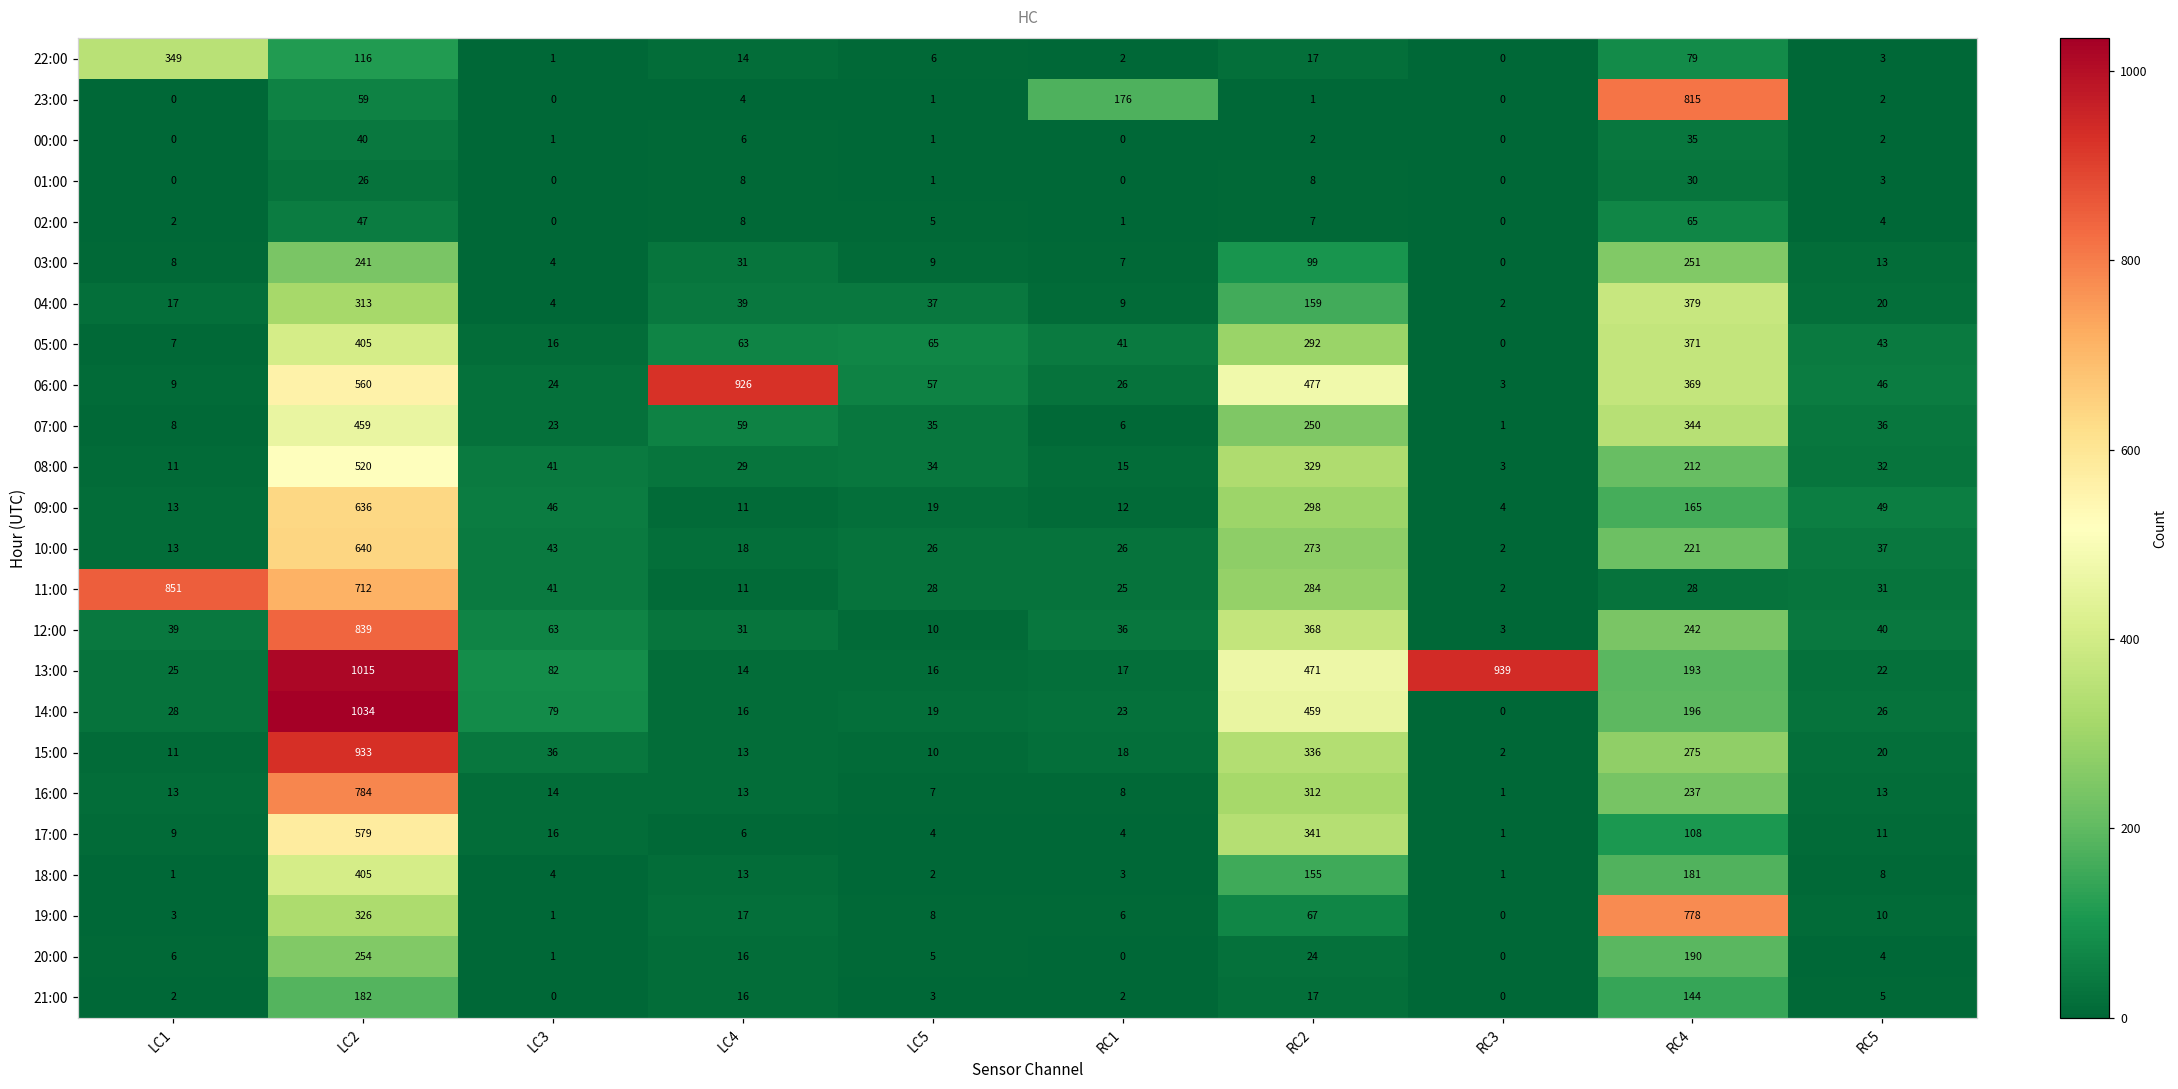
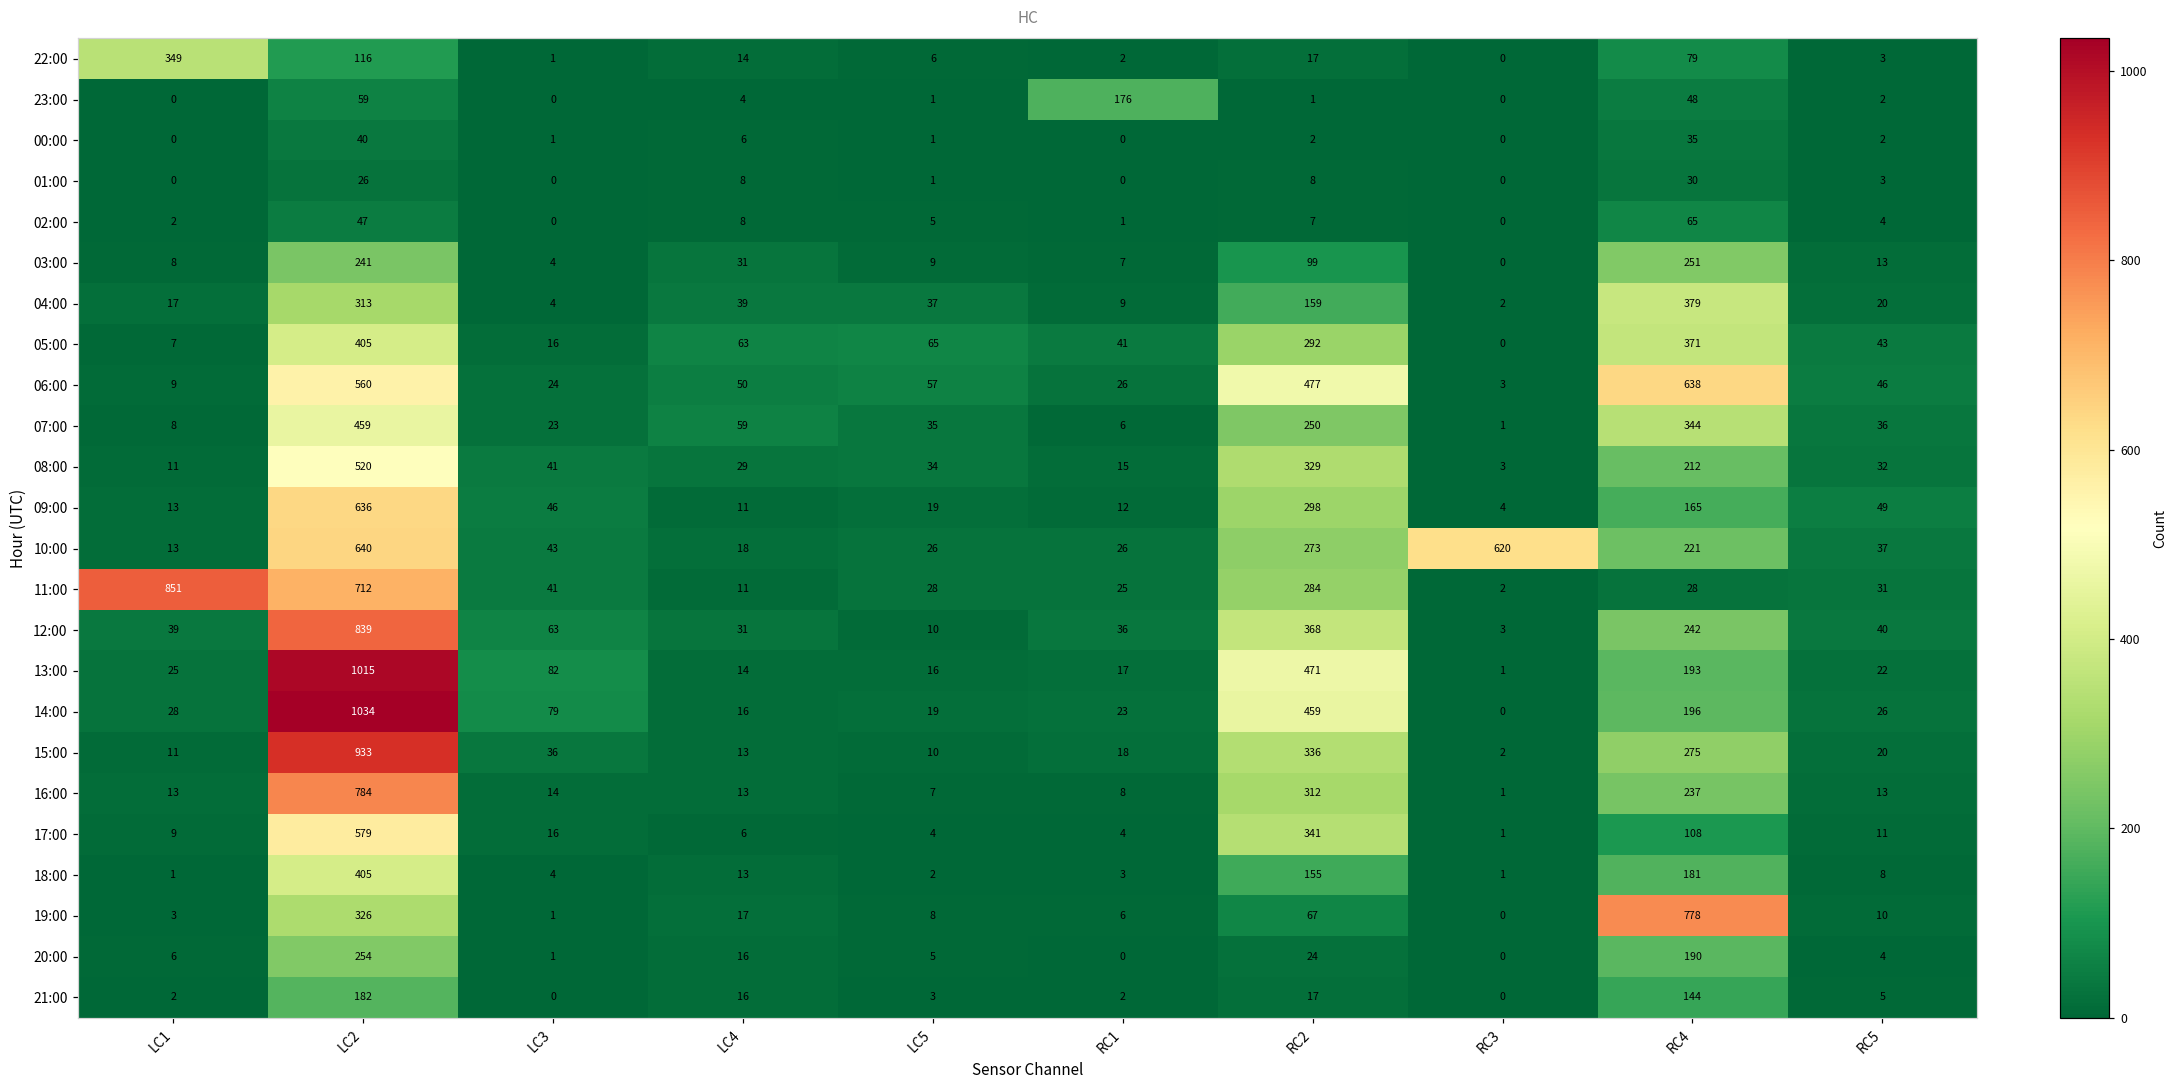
23:00, RC4: 815 -> 48
06:00, LC4: 926 -> 50
06:00, RC4: 369 -> 638
10:00, RC3: 2 -> 620
13:00, RC3: 939 -> 1
